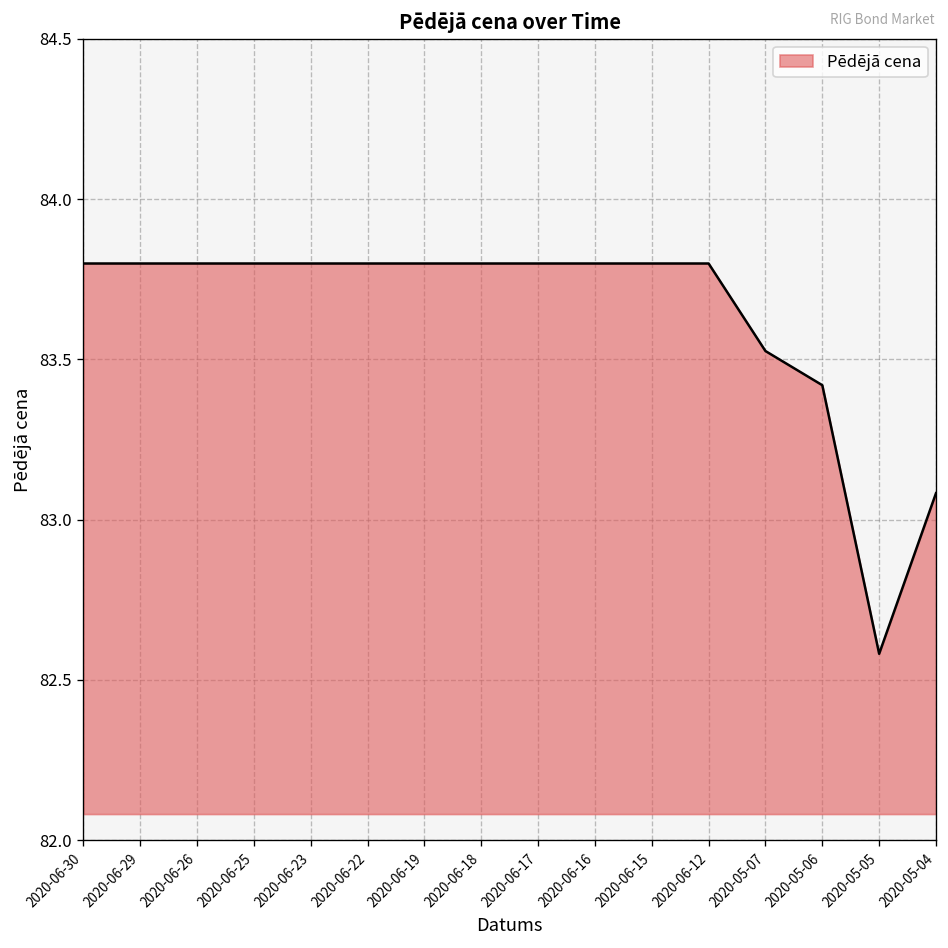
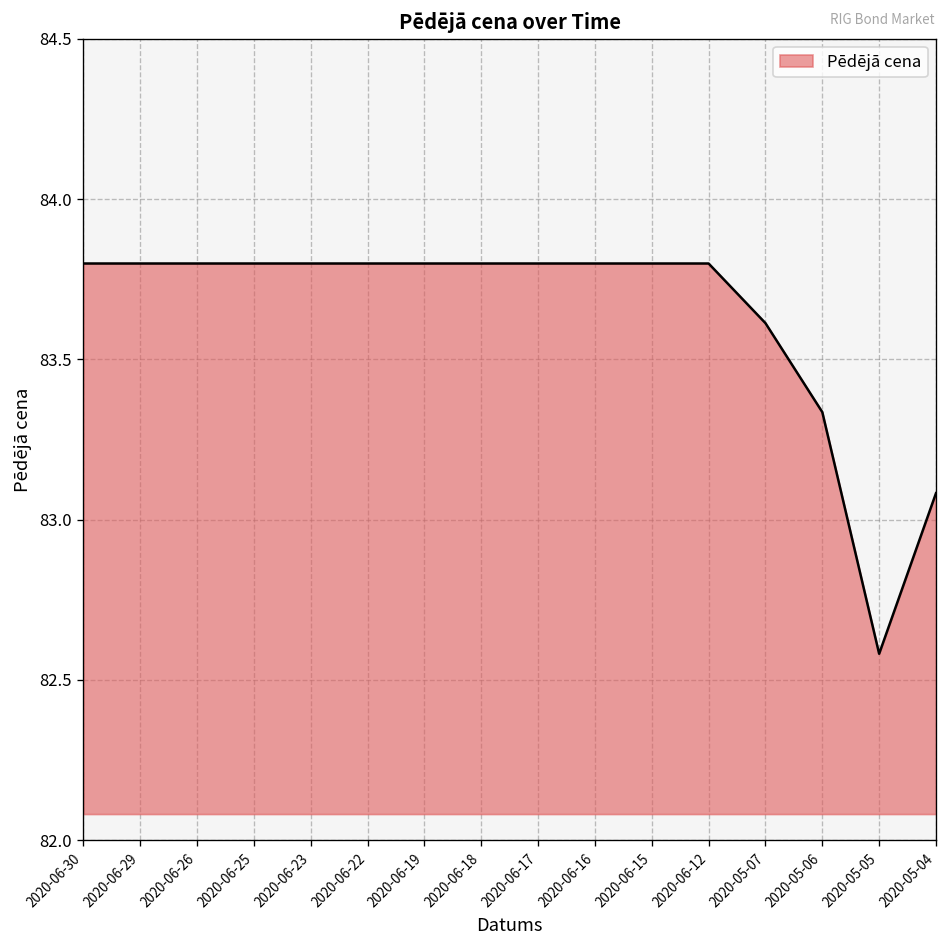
2020-05-07: 83.53 -> 83.61
2020-05-06: 83.42 -> 83.34
